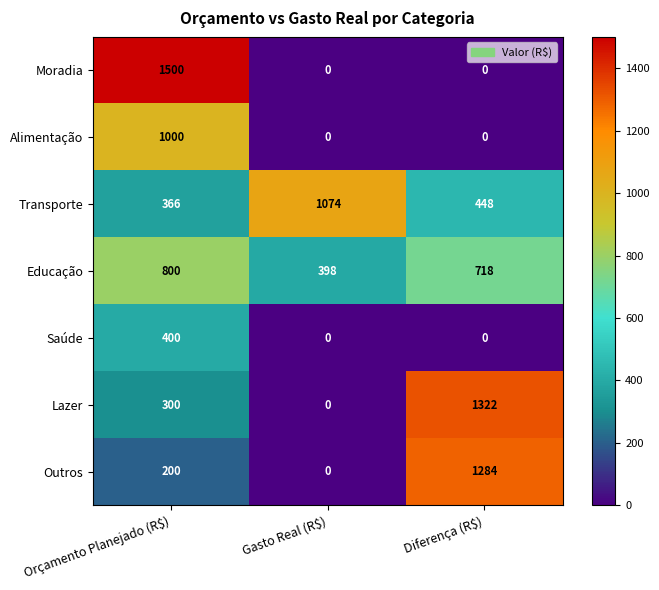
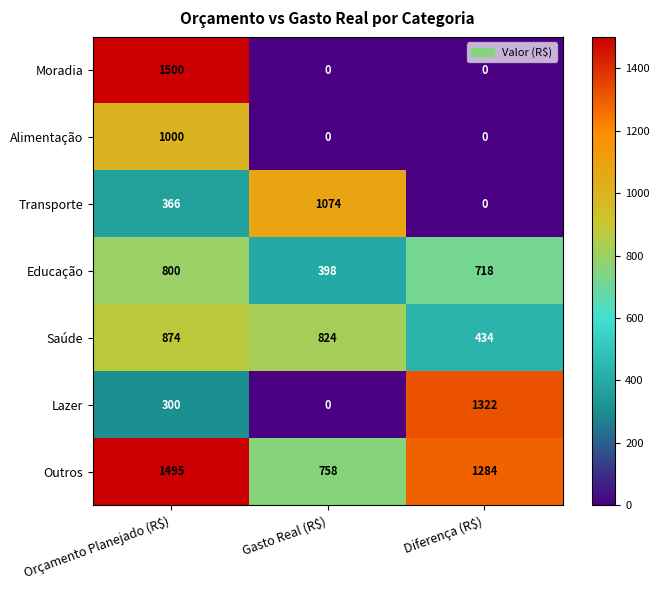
Transporte, Diferença (R$): 448 -> 0
Saúde, Orçamento Planejado (R$): 400 -> 874
Saúde, Gasto Real (R$): 0 -> 824
Saúde, Diferença (R$): 0 -> 434
Outros, Orçamento Planejado (R$): 200 -> 1495
Outros, Gasto Real (R$): 0 -> 758
